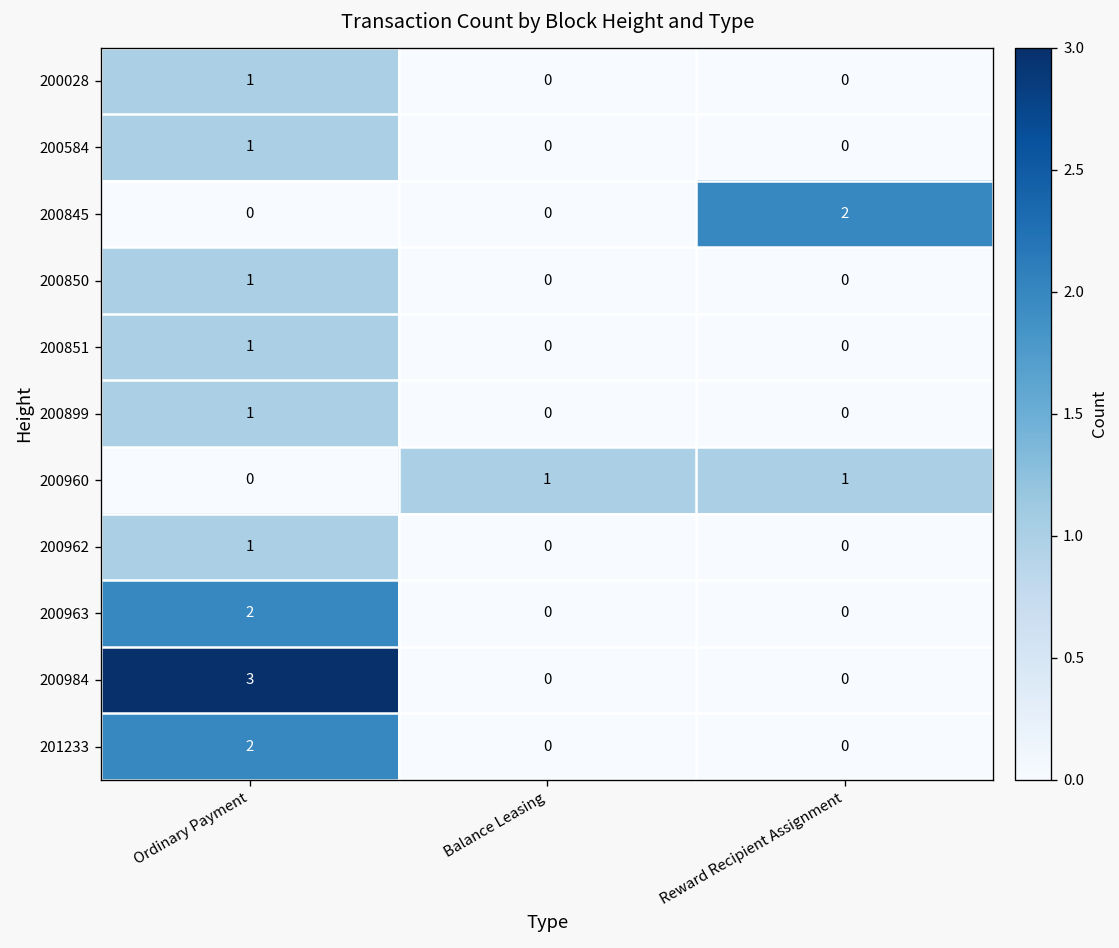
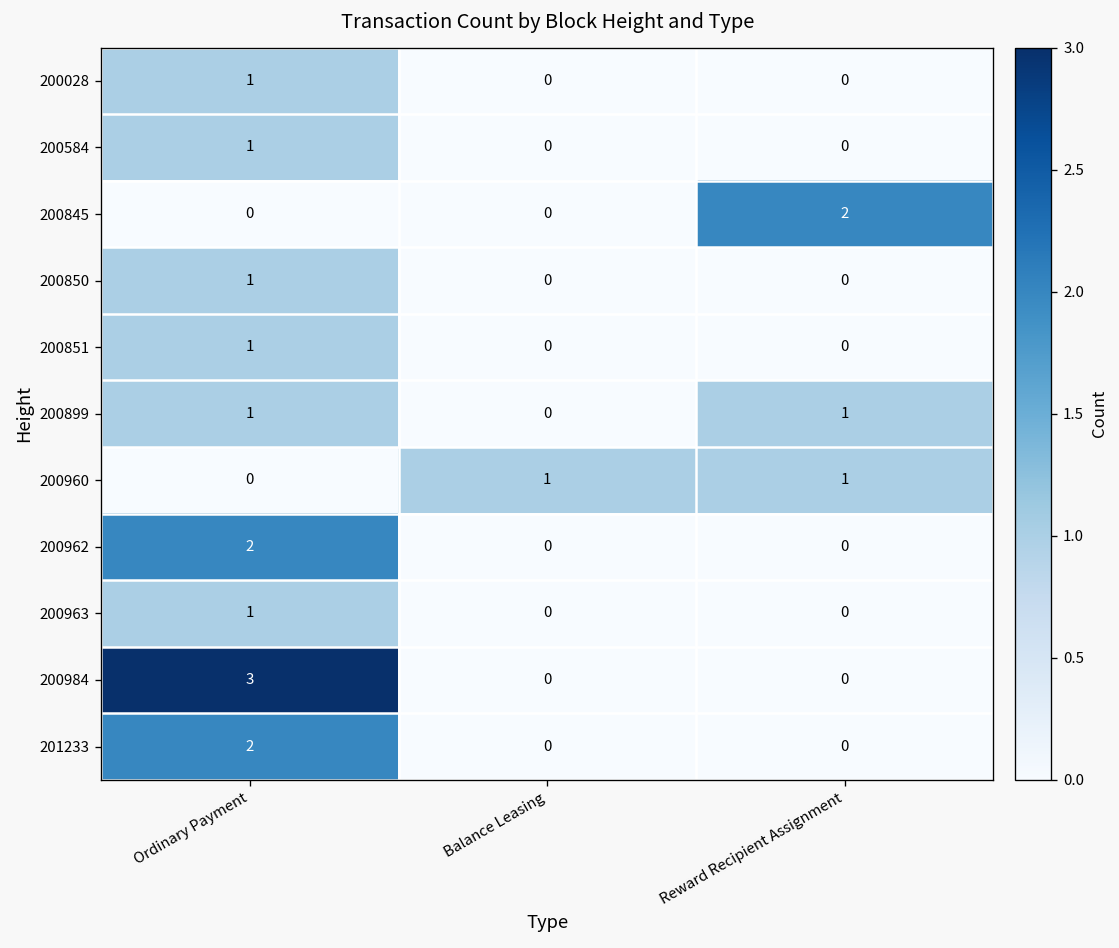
200899, Reward Recipient Assignment: 0 -> 1
200962, Ordinary Payment: 1 -> 2
200963, Ordinary Payment: 2 -> 1
